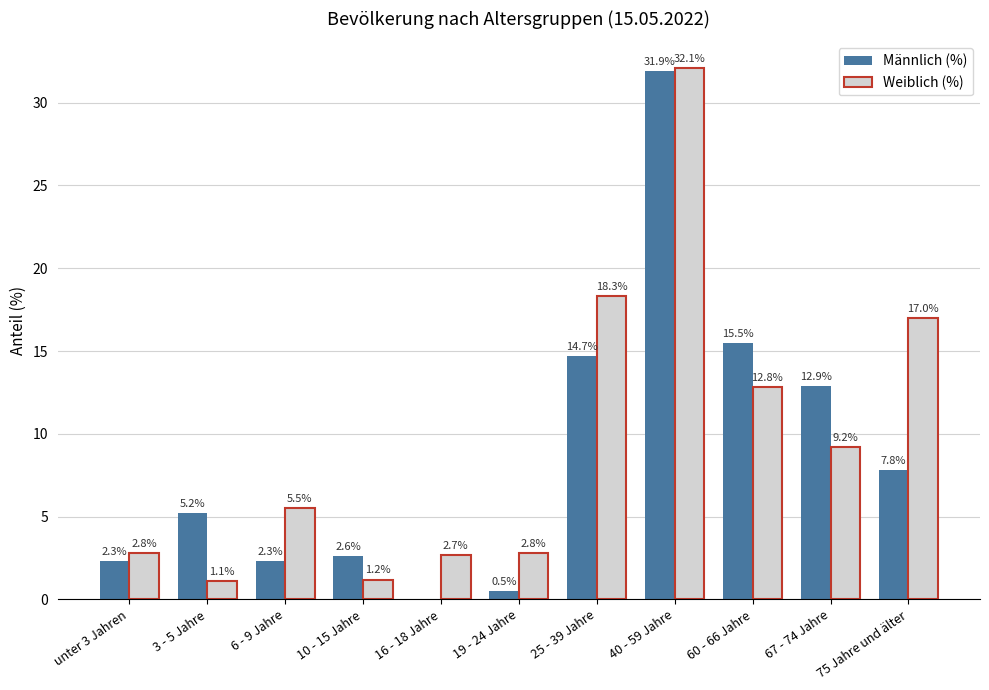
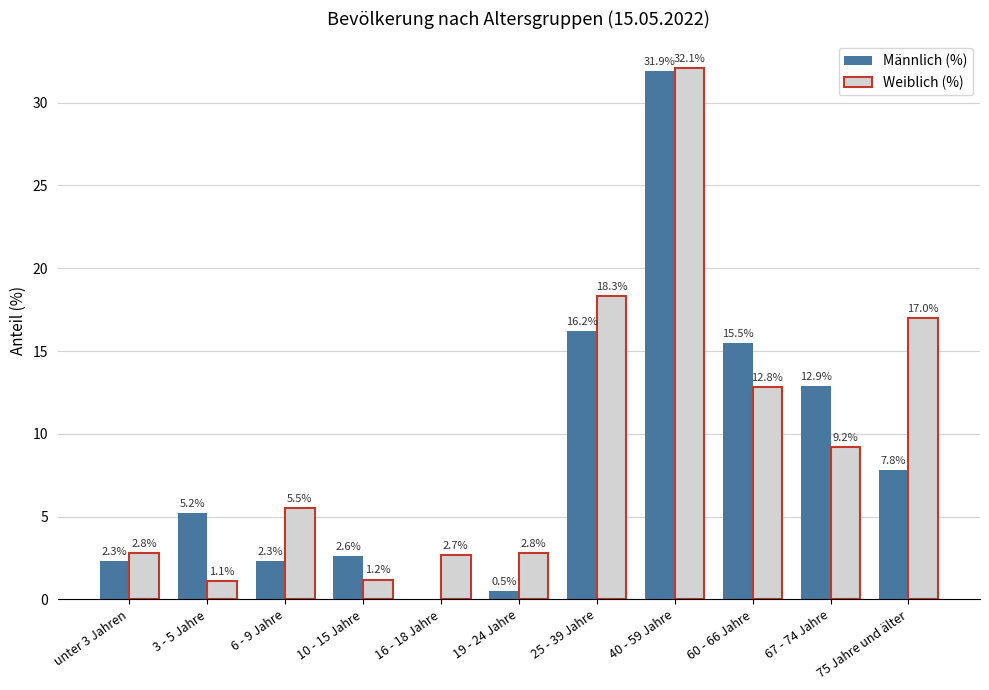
Männlich (%), 25 - 39 Jahre: 14.7% -> 16.2%
